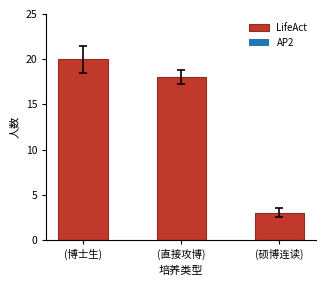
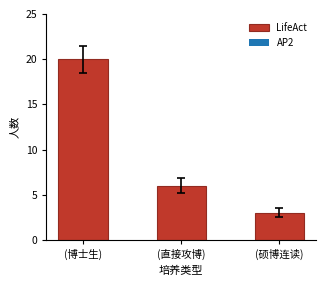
LifeAct, (直接攻博): 18 -> 6
